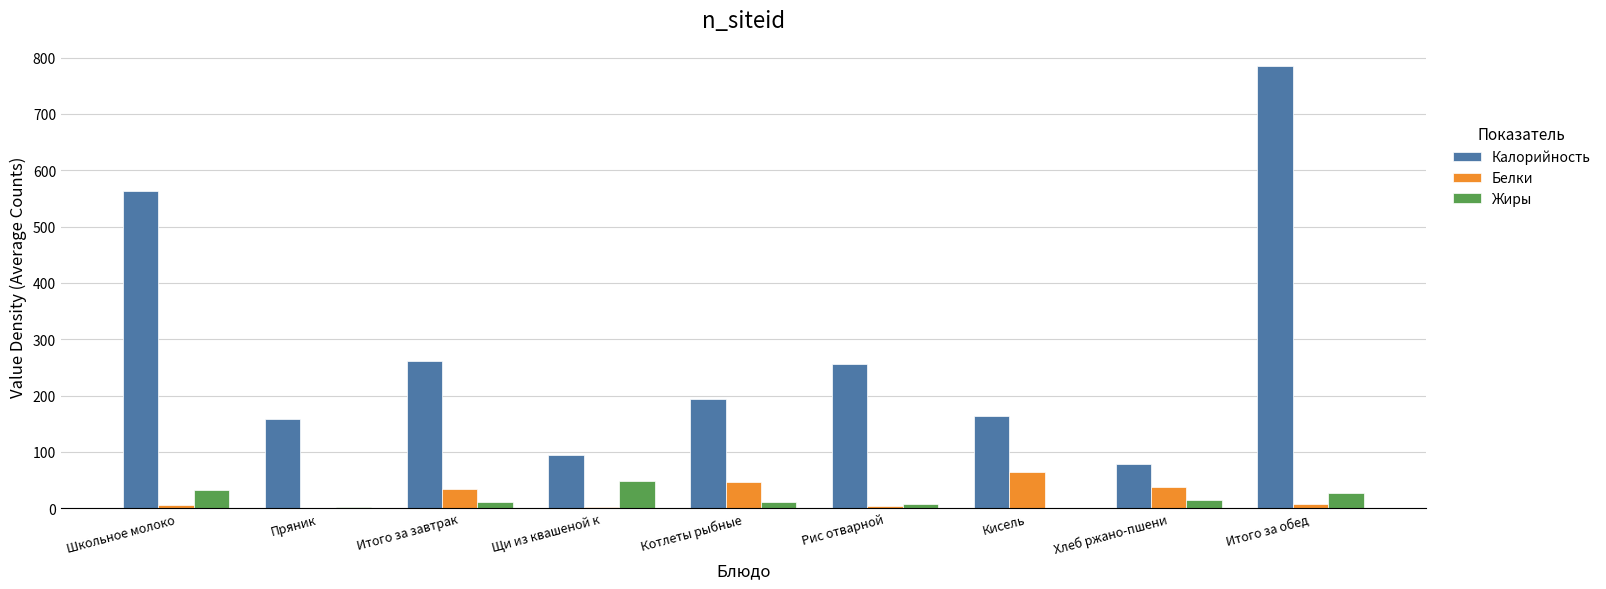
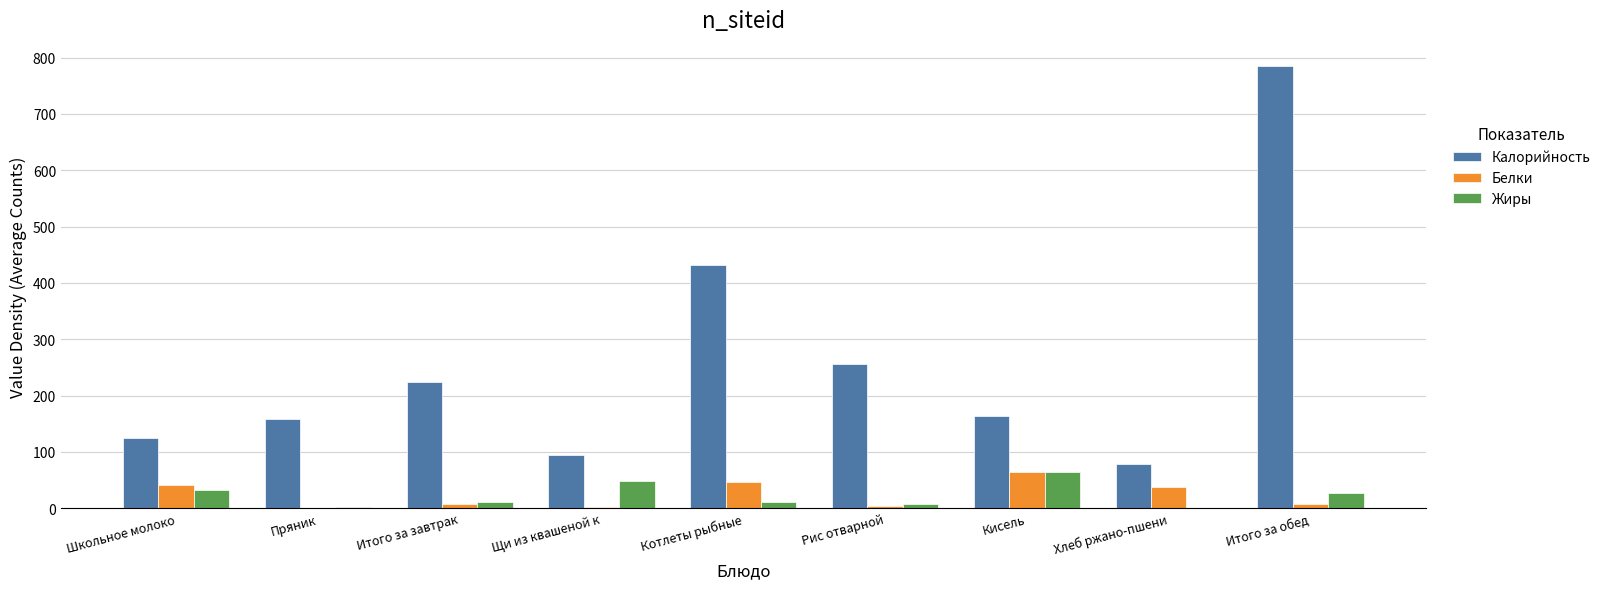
Калорийность, Школьное молоко: 560 -> 120
Белки, Школьное молоко: 10 -> 40
Калорийность, Итого за завтрак: 260 -> 220
Белки, Итого за завтрак: 30 -> 10
Калорийность, Котлеты рыбные: 190 -> 430
Жиры, Кисель: 0 -> 60
Жиры, Хлеб ржано-пшени: 20 -> 0
